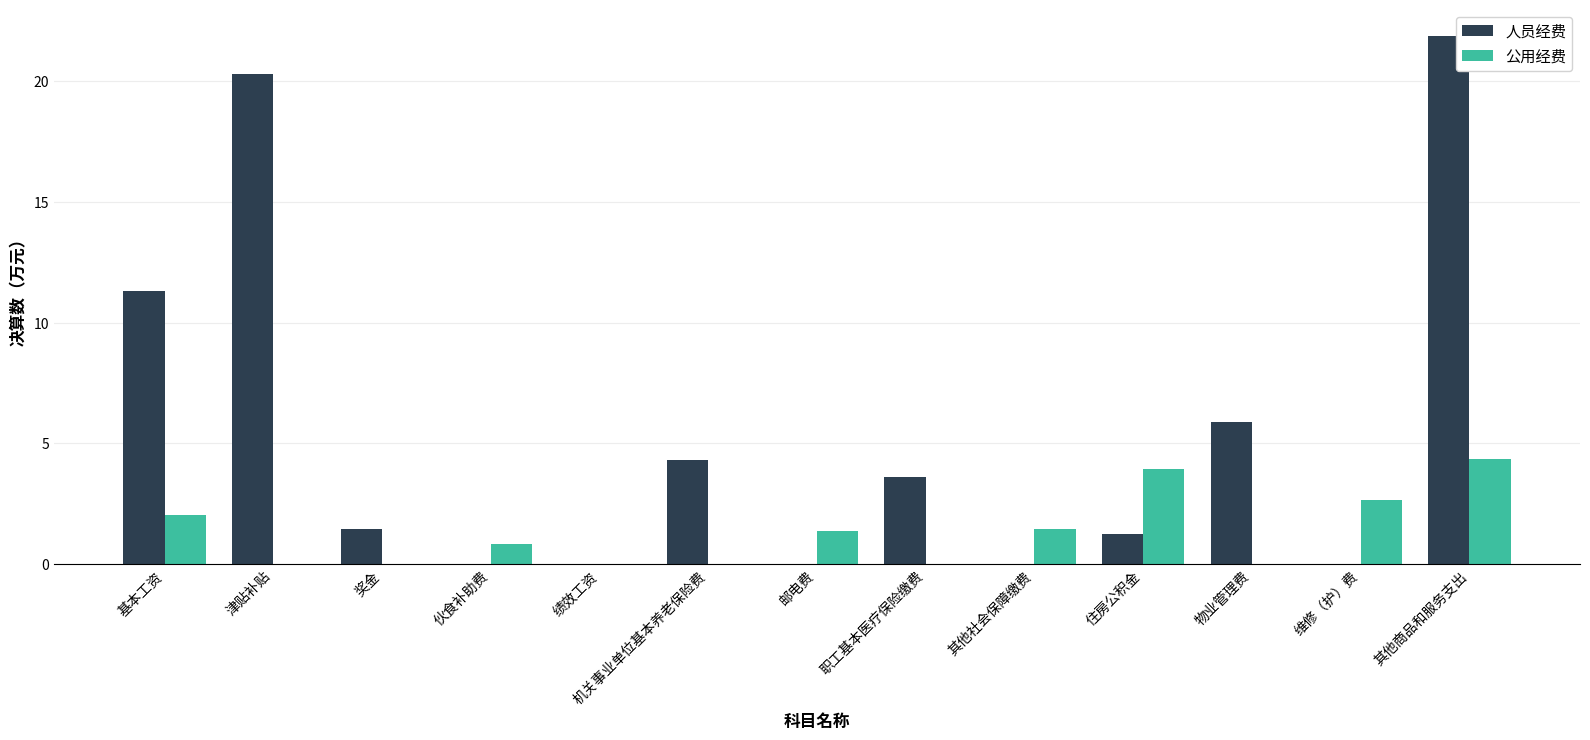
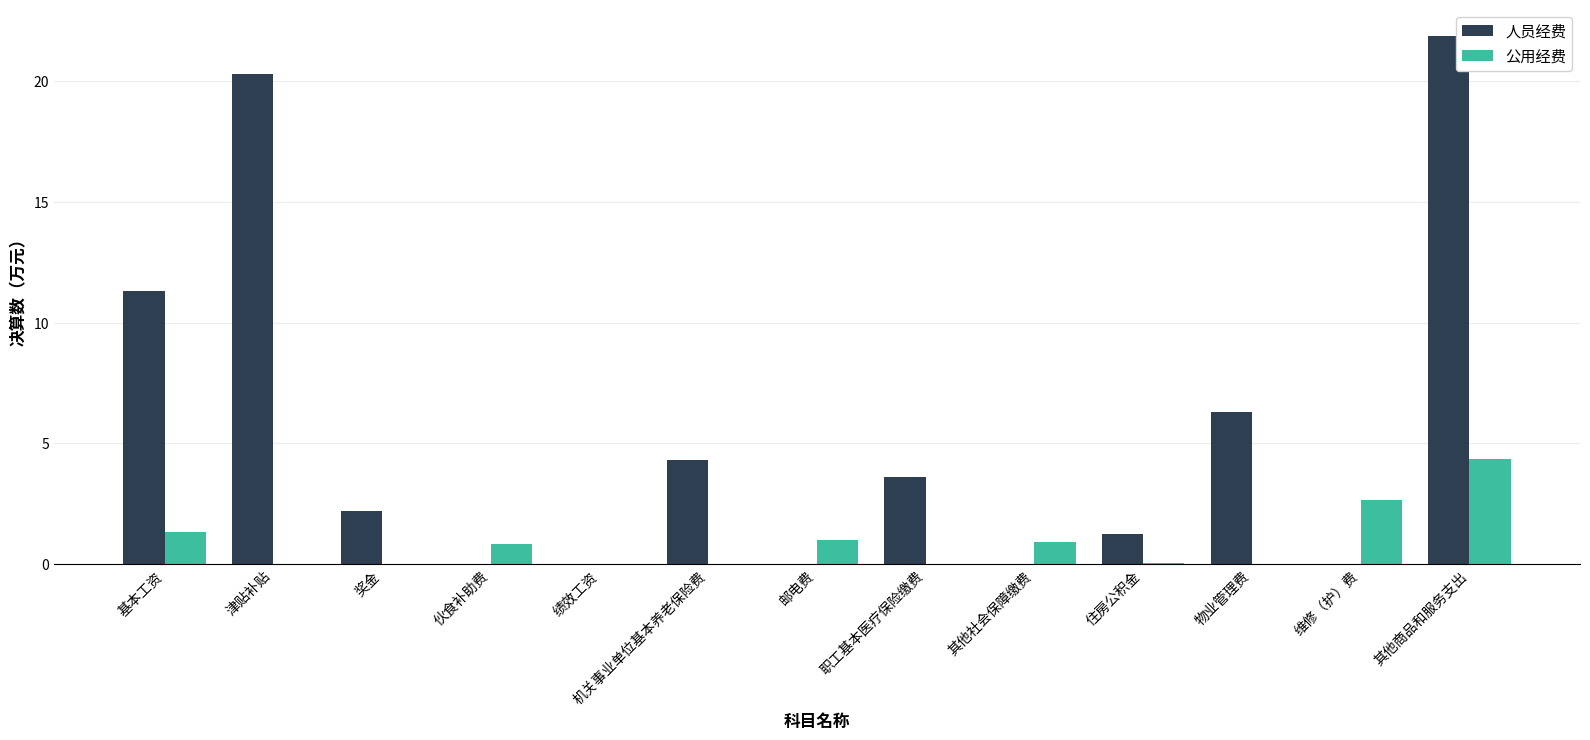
公用经费, 基本工资: 2.1 -> 1.3
人员经费, 奖金: 1.5 -> 2.2
公用经费, 邮电费: 1.4 -> 1.0
公用经费, 其他社会保障缴费: 1.4 -> 0.9
公用经费, 住房公积金: 4.0 -> 0.0
人员经费, 物业管理费: 5.9 -> 6.3
